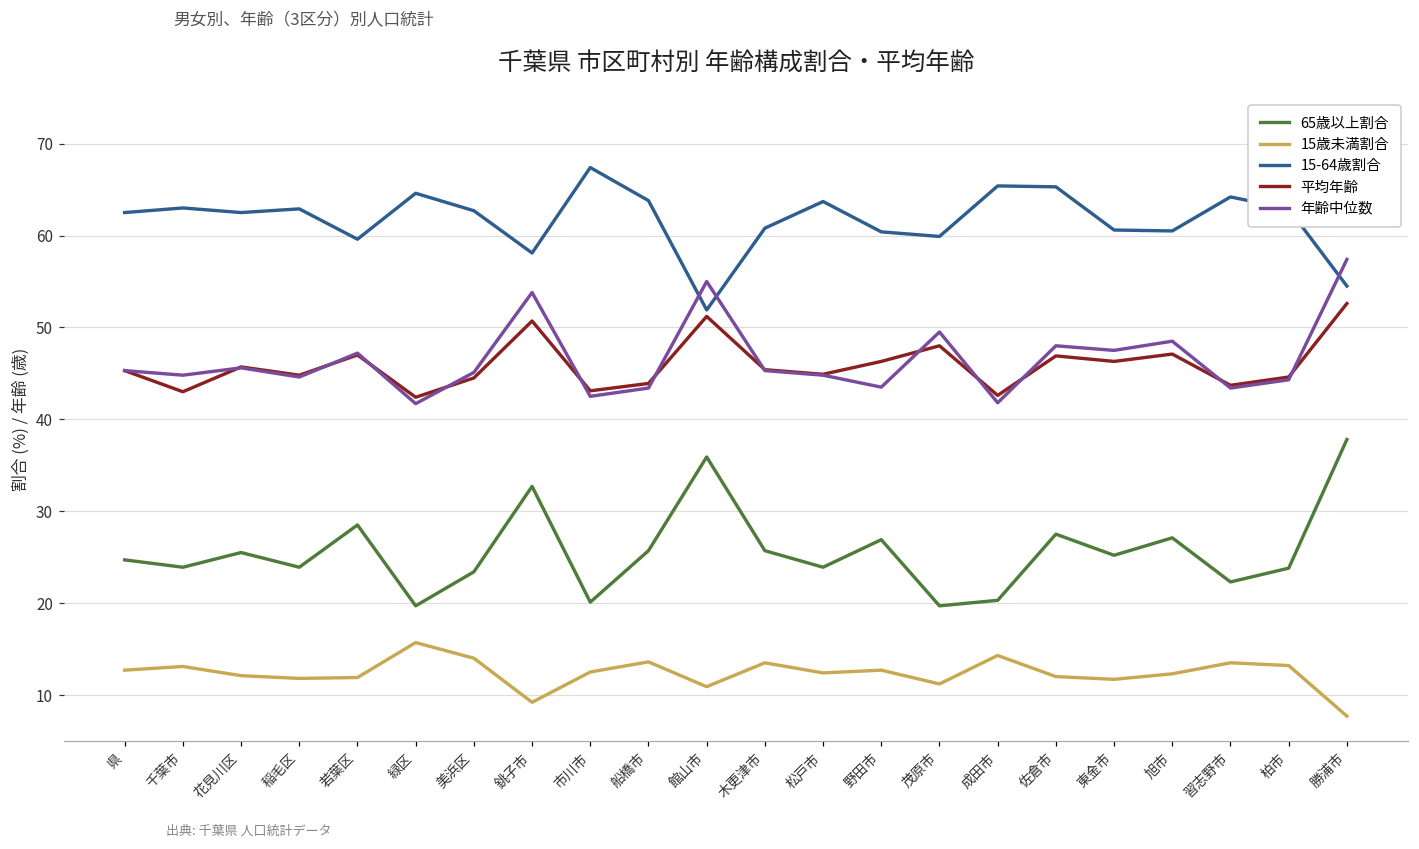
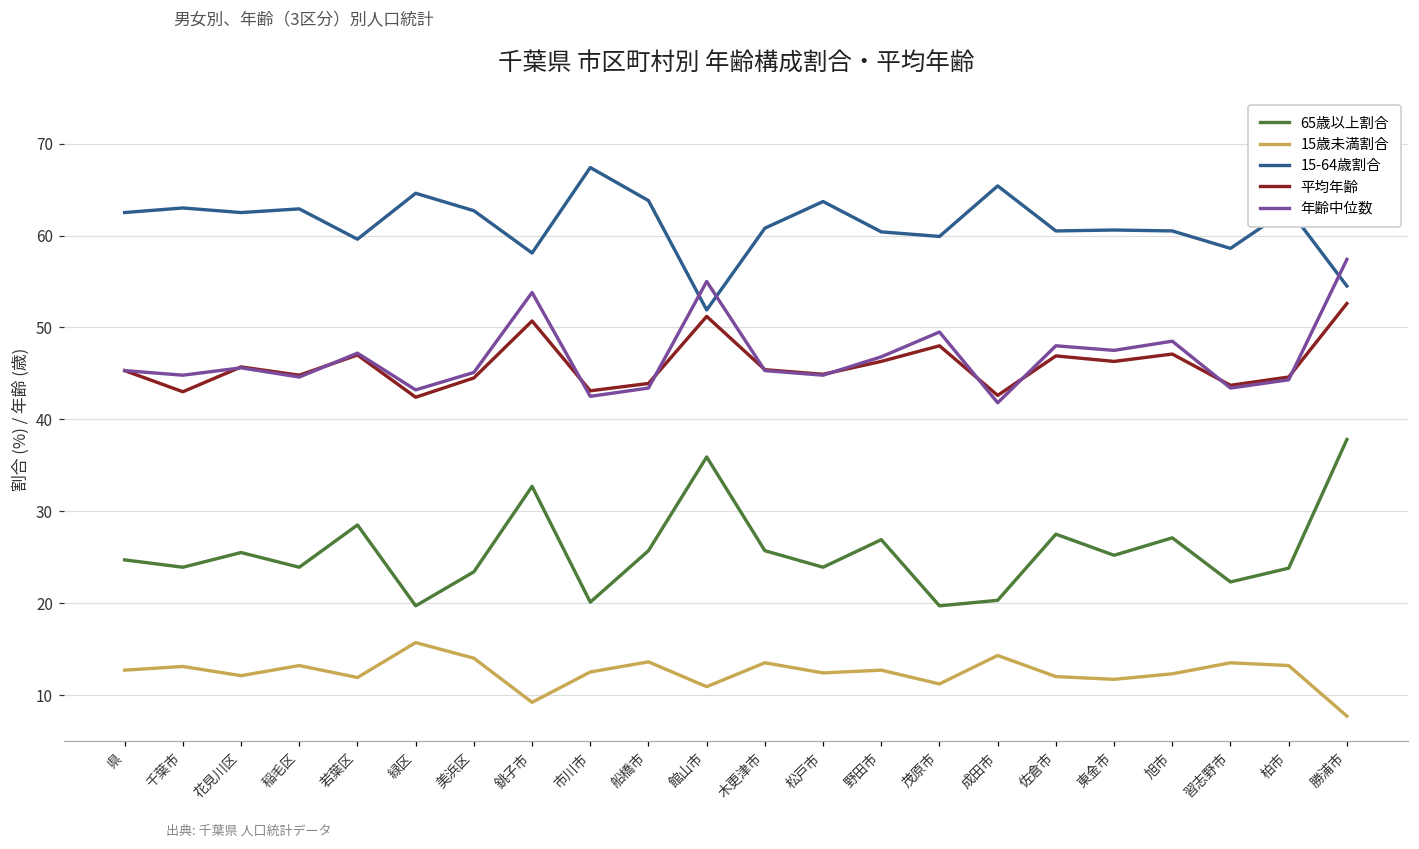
15歳未満割合, 稲毛区: 12 -> 13
年齢中位数, 緑区: 42 -> 43
年齢中位数, 野田市: 44 -> 47
15-64歳割合, 佐倉市: 65 -> 61
15-64歳割合, 習志野市: 64 -> 59
